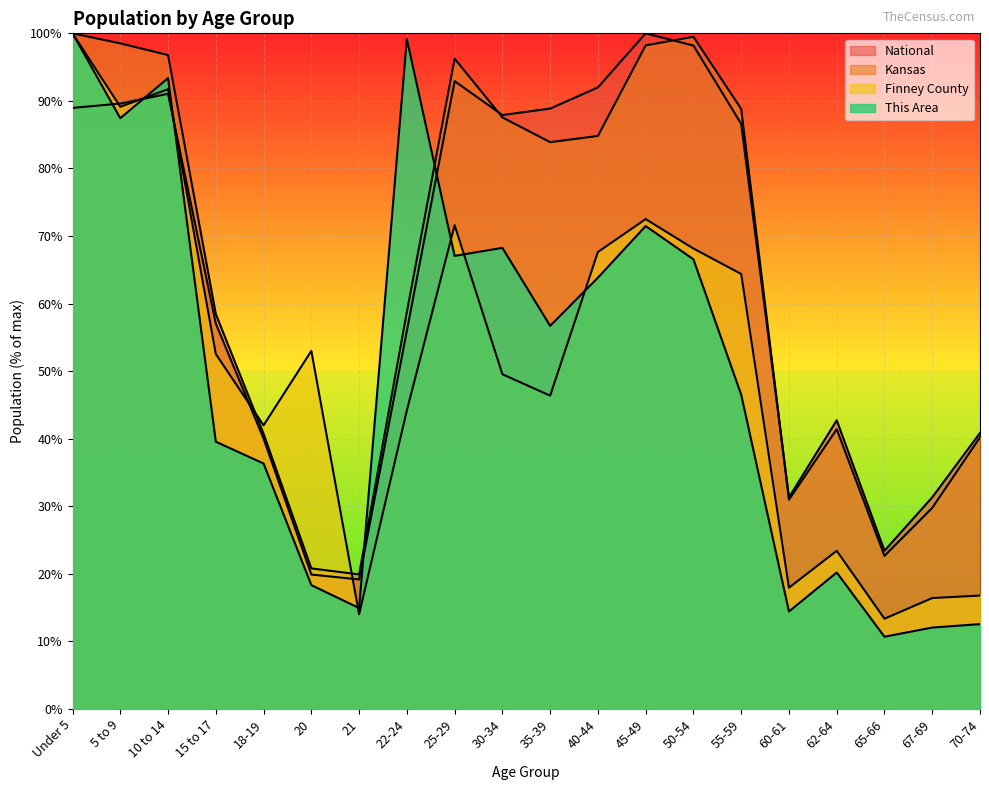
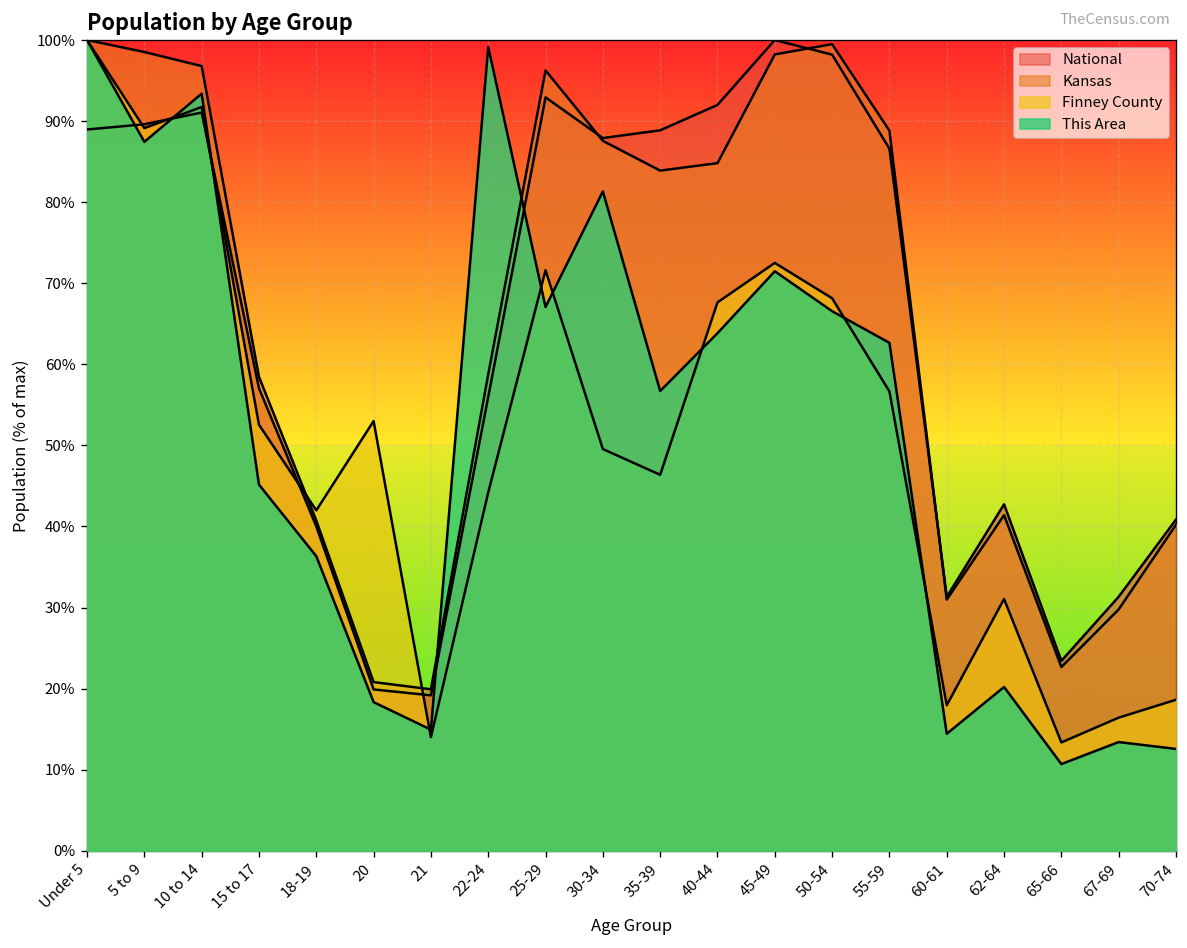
This Area, 15 to 17: 40% -> 45%
This Area, 30-34: 68% -> 81%
Finney County, 55-59: 64% -> 57%
This Area, 55-59: 47% -> 63%
Finney County, 62-64: 23% -> 31%
This Area, 67-69: 12% -> 13%
Finney County, 70-74: 17% -> 19%
